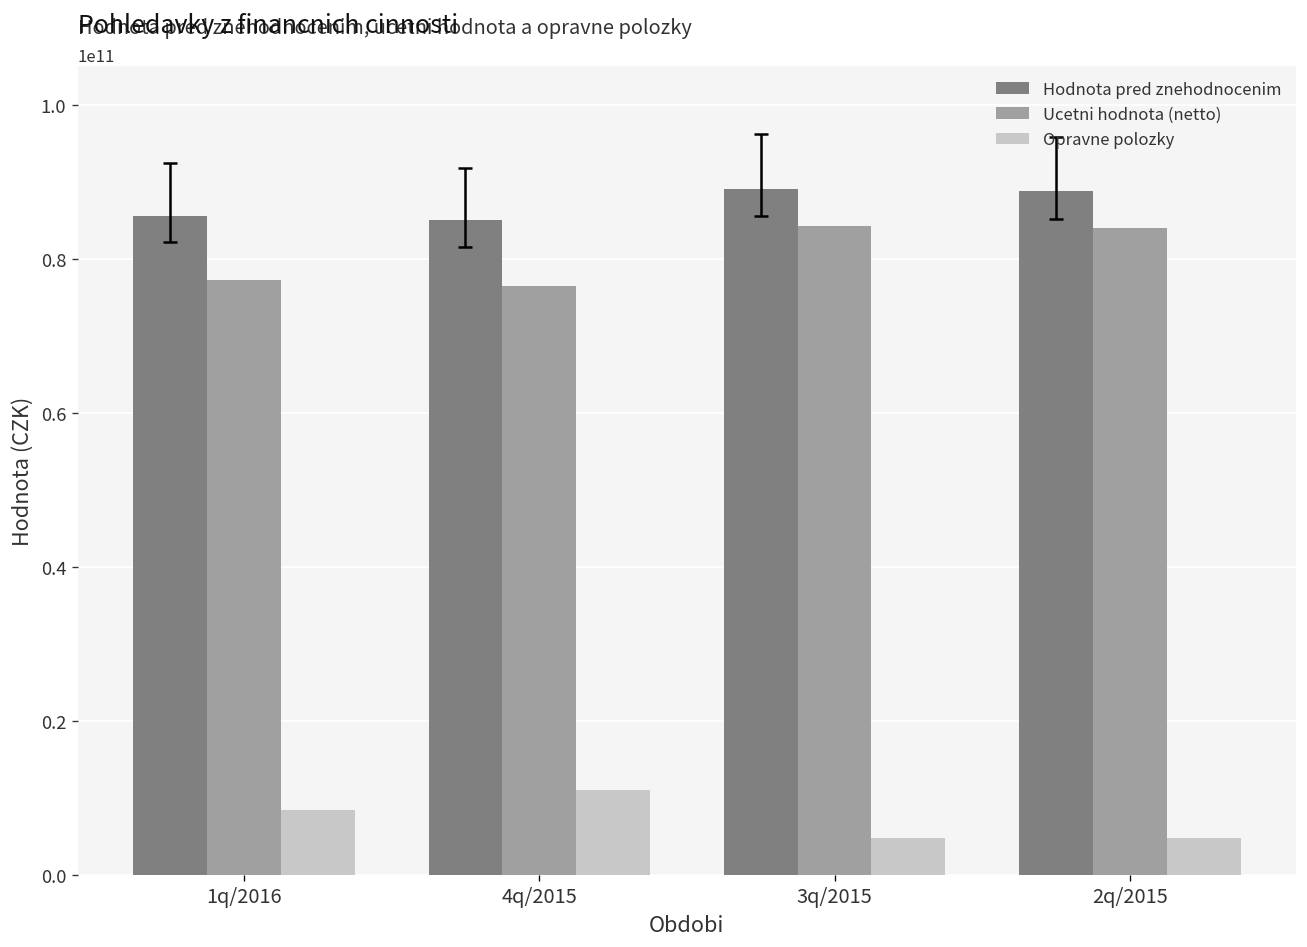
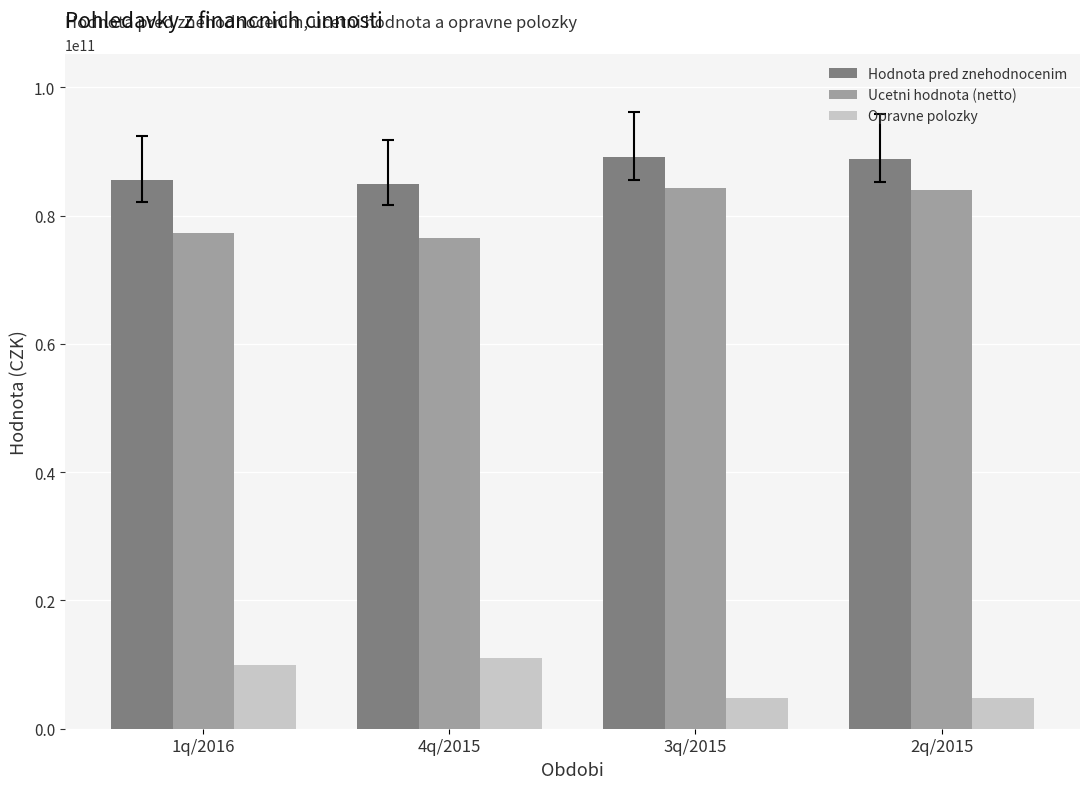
Opravne polozky, 1q/2016: 8000000000 -> 10000000000
